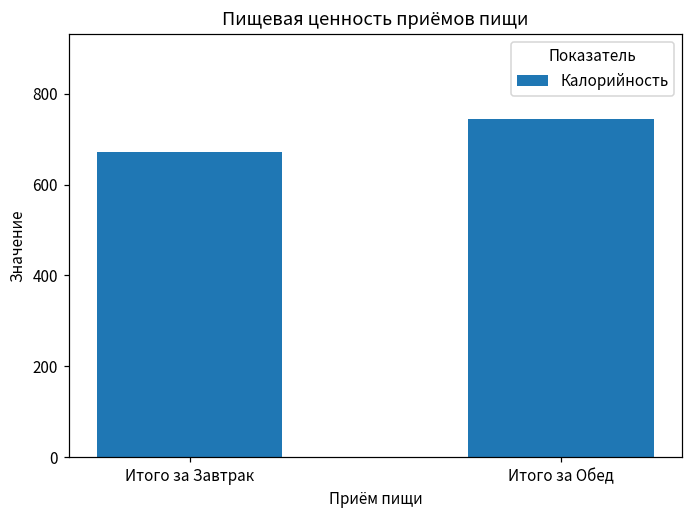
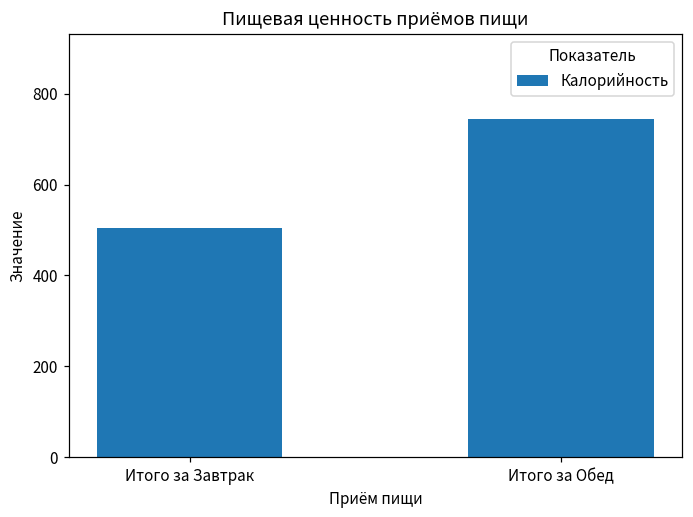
Итого за Завтрак: 670 -> 500
